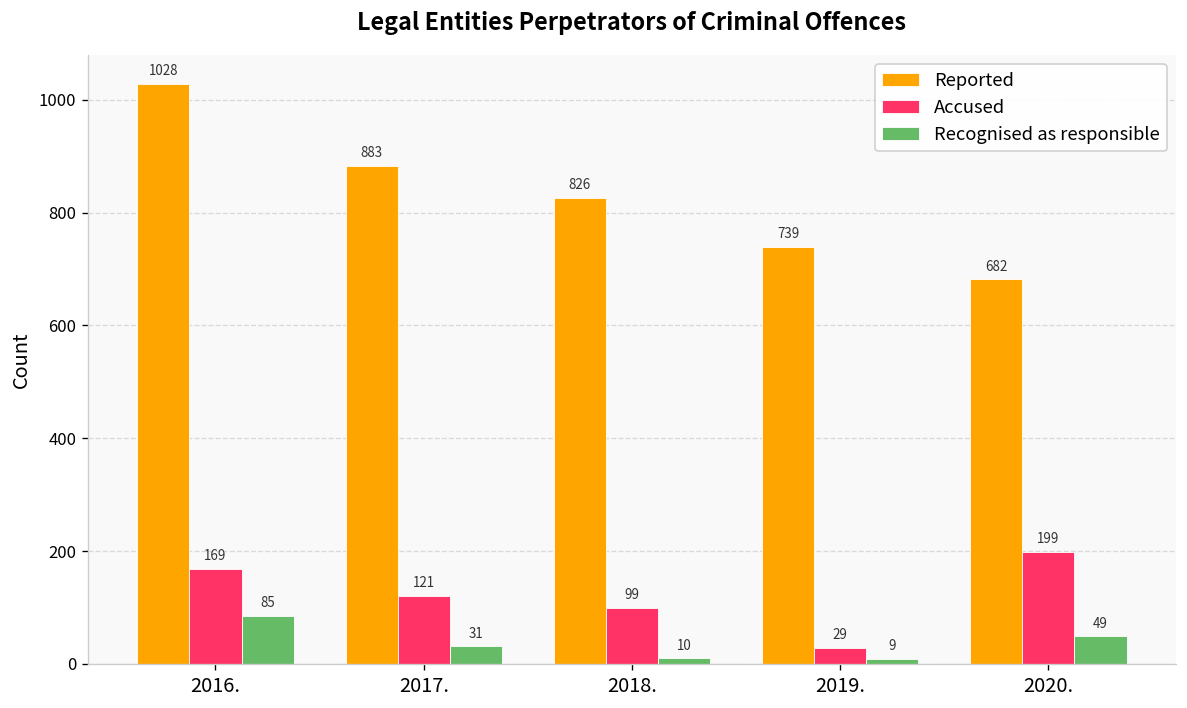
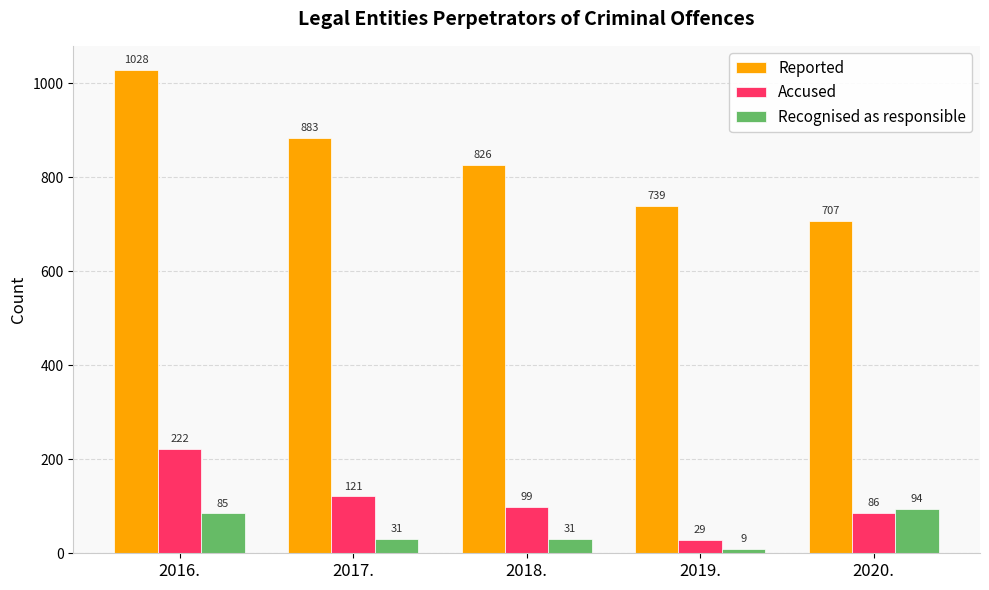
Accused, 2016.: 169 -> 222
Recognised as responsible, 2018.: 10 -> 31
Reported, 2020.: 682 -> 707
Accused, 2020.: 199 -> 86
Recognised as responsible, 2020.: 49 -> 94
